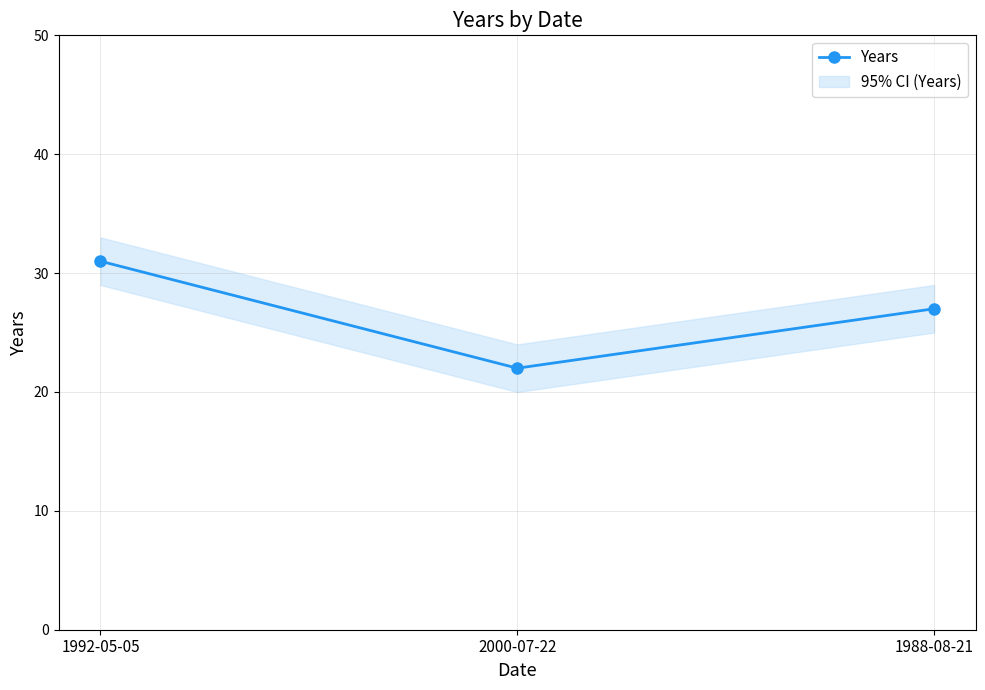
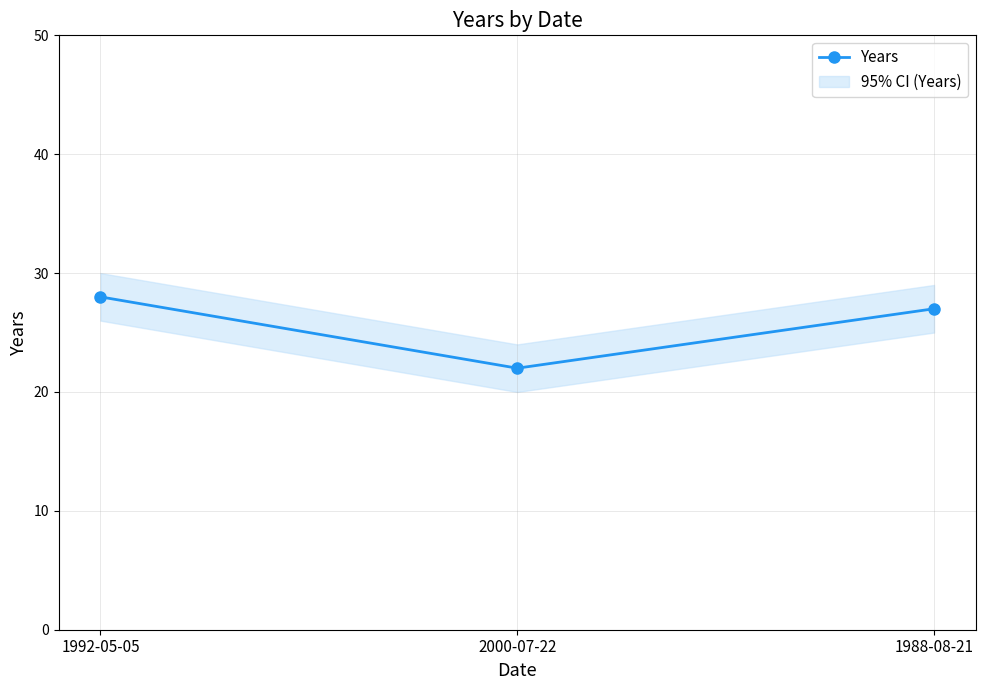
Years, 1992-05-05: 31 -> 28
